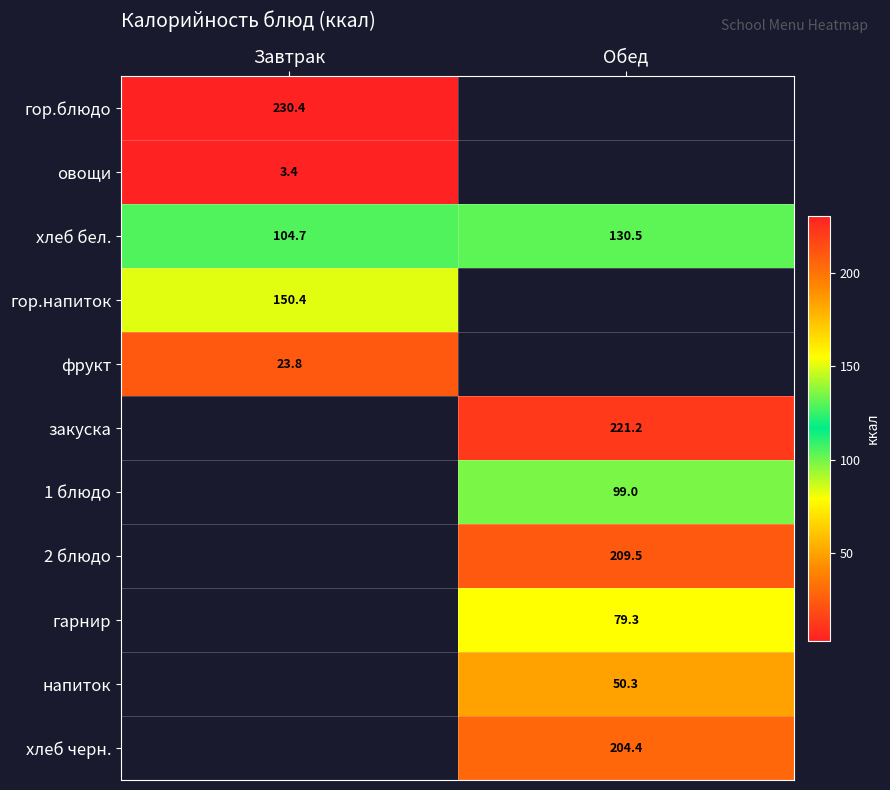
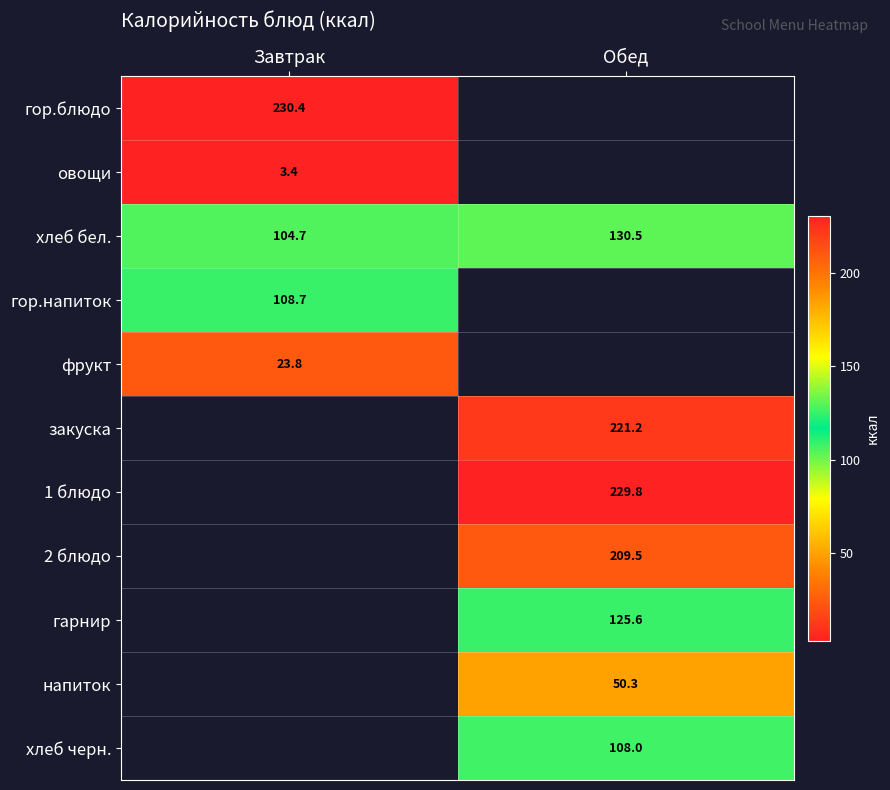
гор.напиток, Завтрак: 150.4 -> 108.7
1 блюдо, Обед: 99.0 -> 229.8
гарнир, Обед: 79.3 -> 125.6
хлеб черн., Обед: 204.4 -> 108.0
